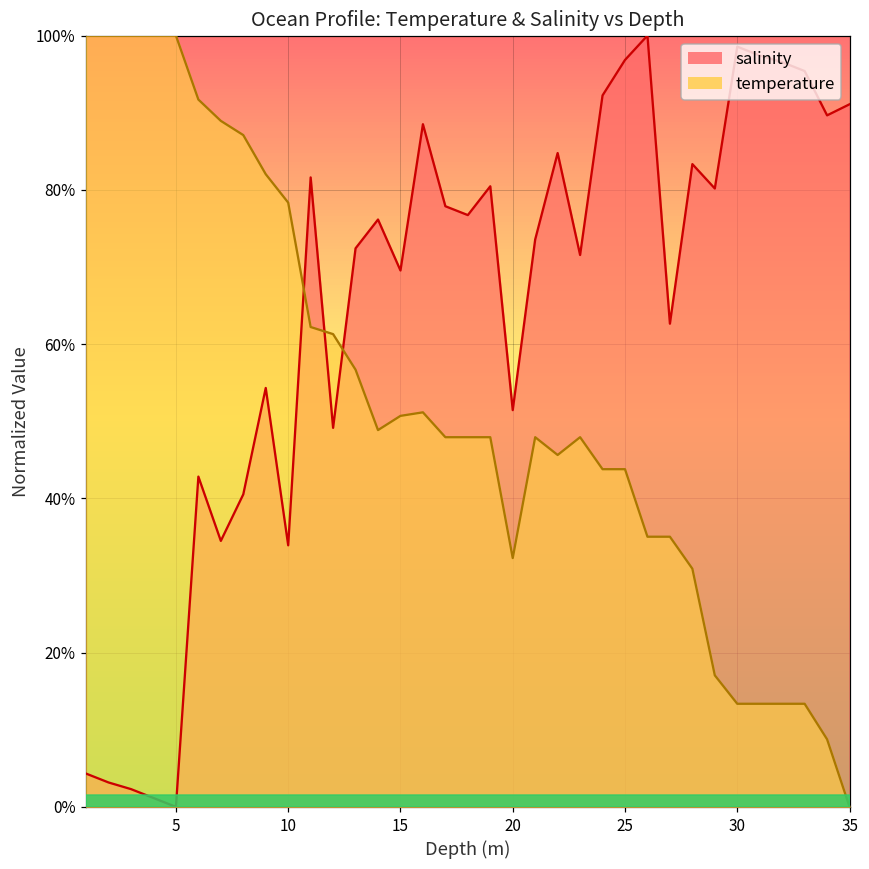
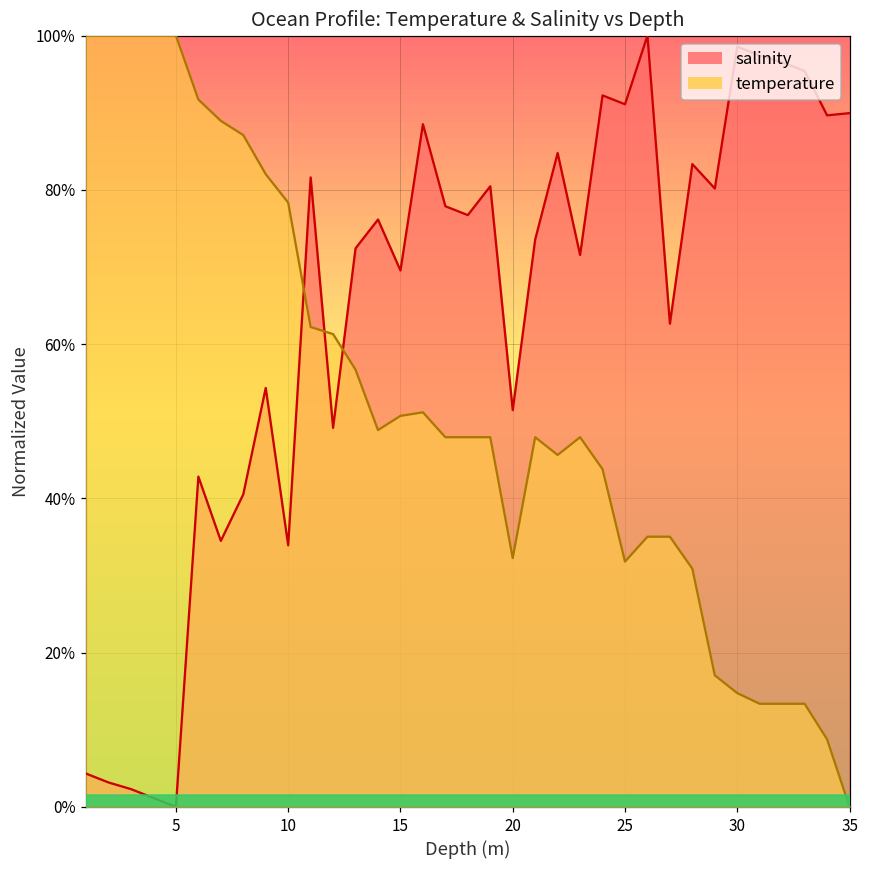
salinity, 25: 97% -> 91%
temperature, 25: 44% -> 32%
temperature, 30: 13% -> 15%
salinity, 35: 91% -> 90%
